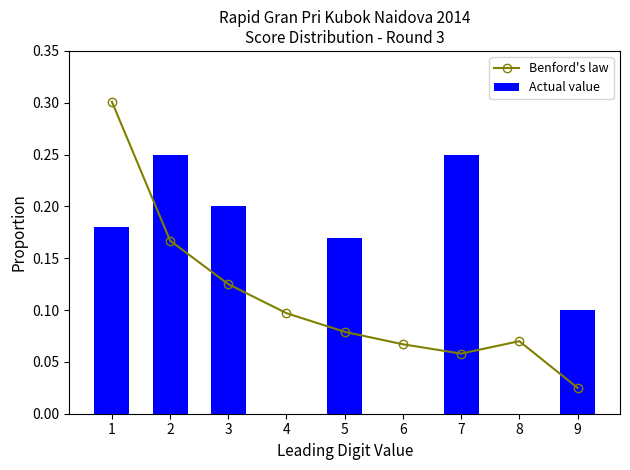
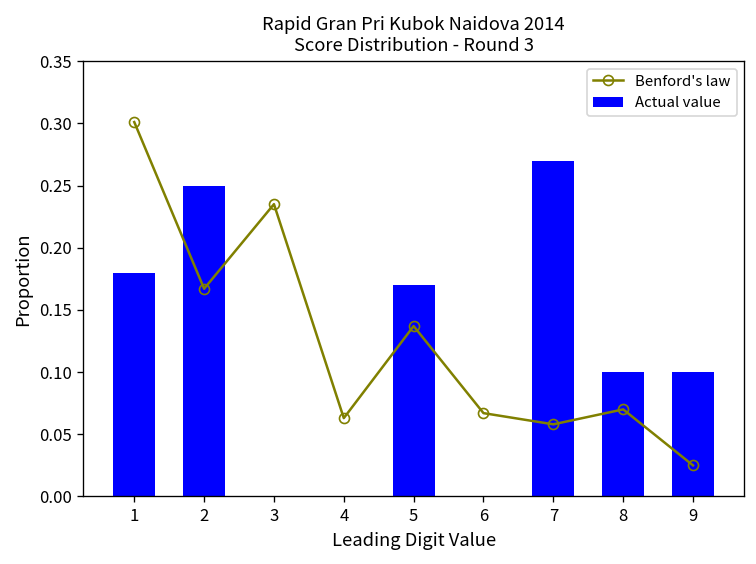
Benford's law, 3: 0.125 -> 0.235
Actual value, 3: 0.2 -> 0.0
Benford's law, 4: 0.097 -> 0.063
Benford's law, 5: 0.079 -> 0.137
Actual value, 7: 0.25 -> 0.27
Actual value, 8: 0.0 -> 0.1
